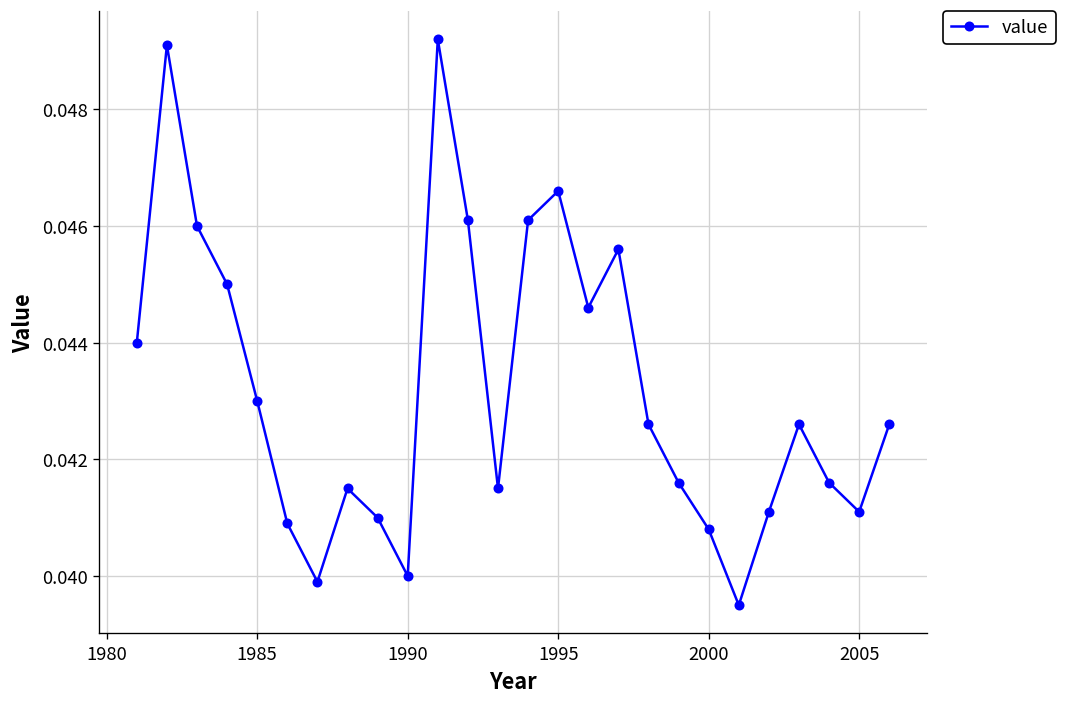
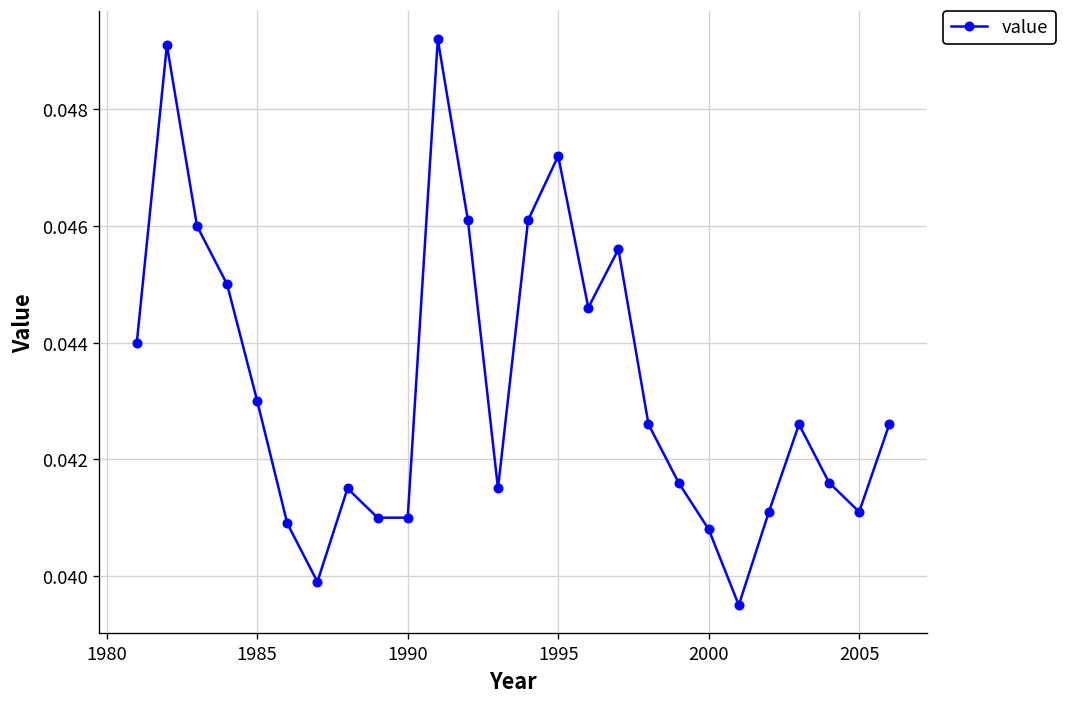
1990: 0.040 -> 0.041
1995: 0.0466 -> 0.0472
